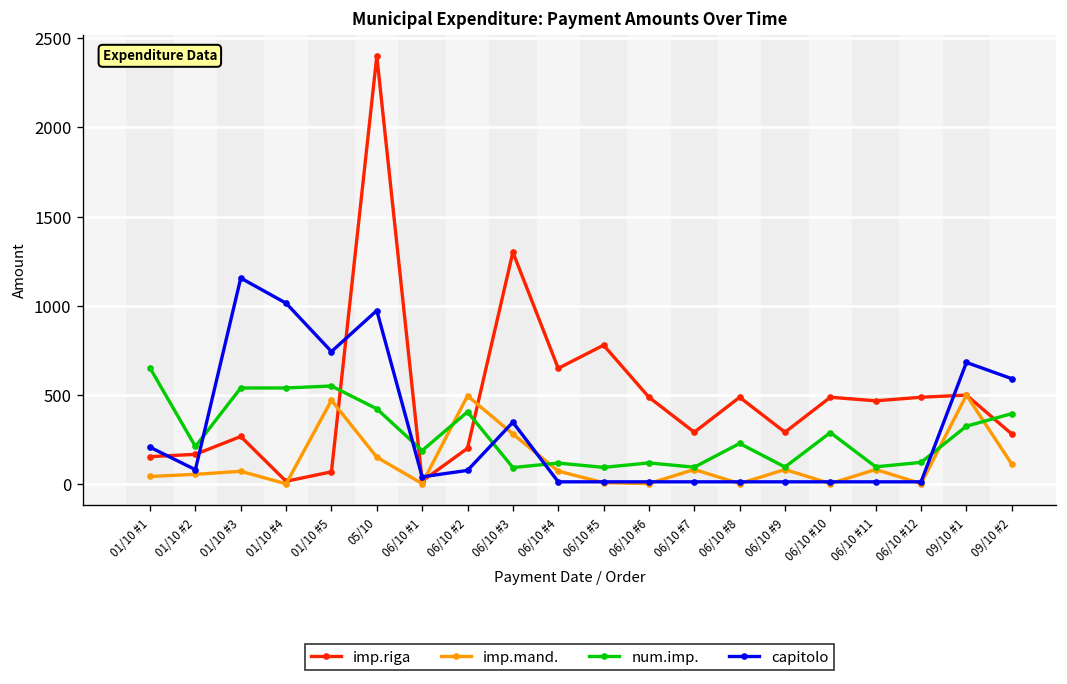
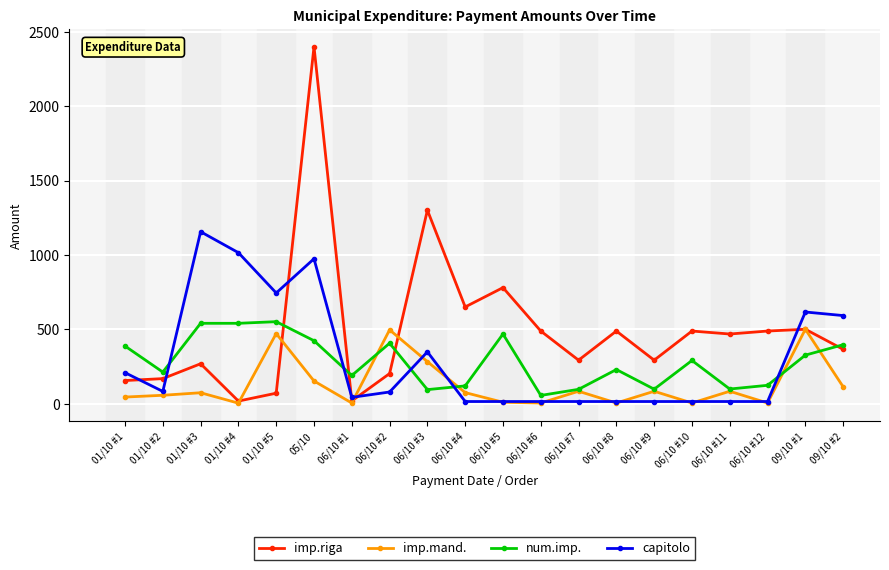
num.imp., 01/10 #1: 650 -> 390
num.imp., 06/10 #5: 100 -> 470
num.imp., 06/10 #6: 120 -> 60
capitolo, 09/10 #1: 680 -> 620
imp.riga, 09/10 #2: 280 -> 370
